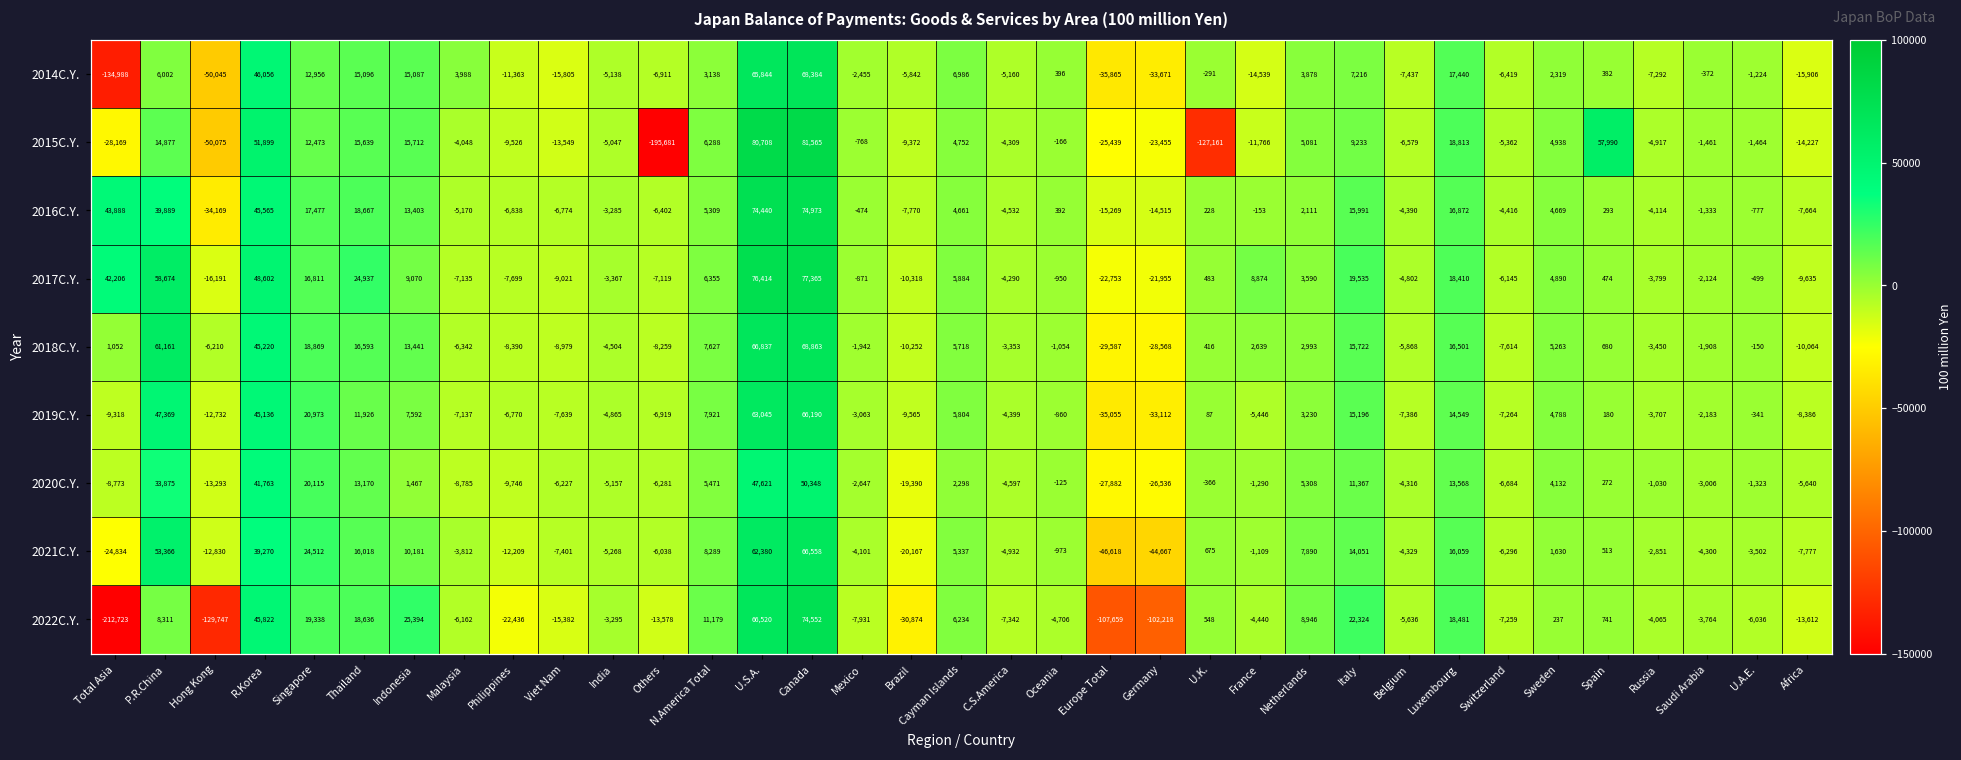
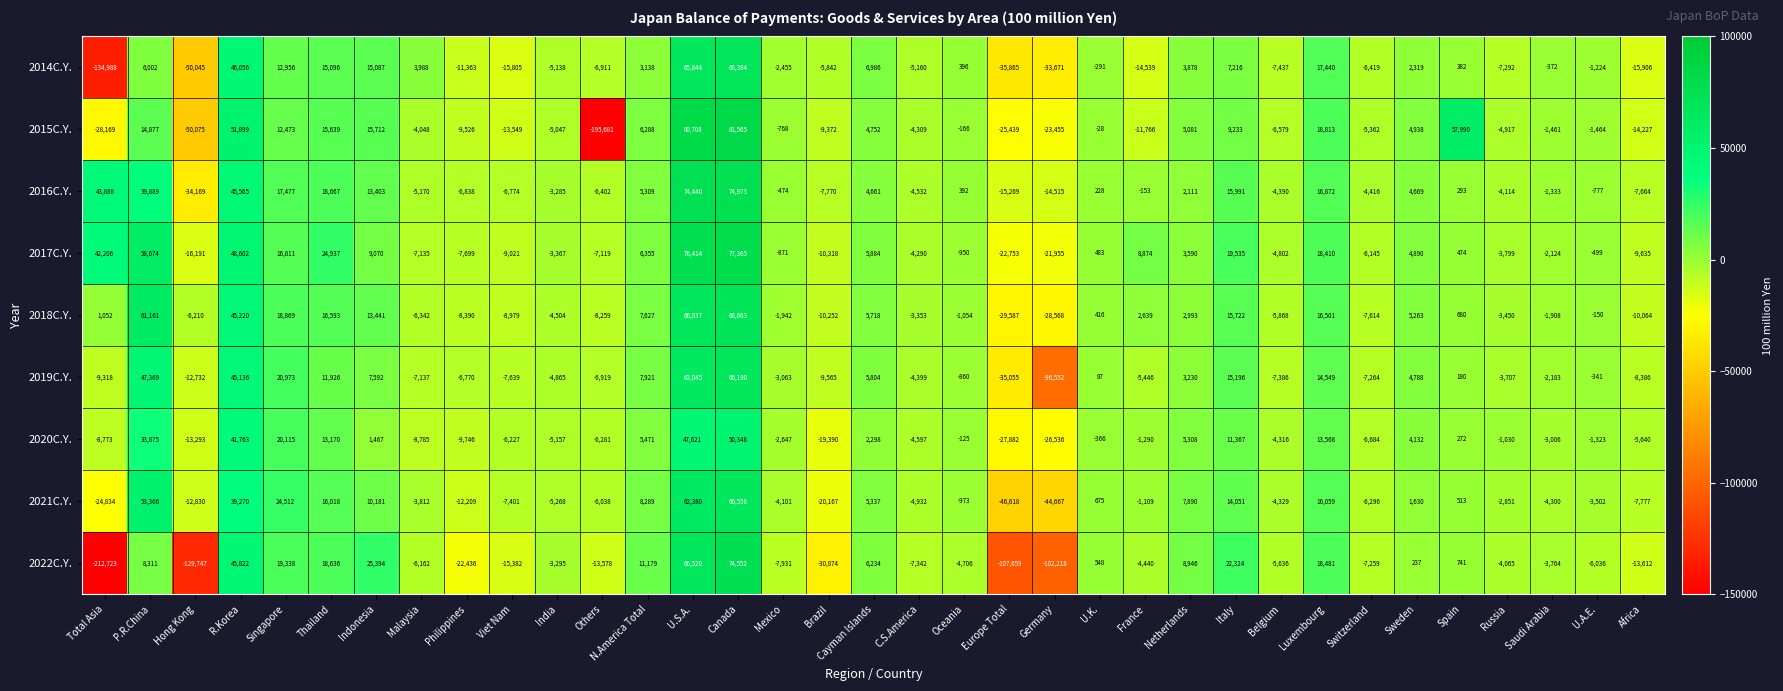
2015C.Y., U.K.: -127,161 -> -28
2019C.Y., Germany: -33,112 -> -96,552
